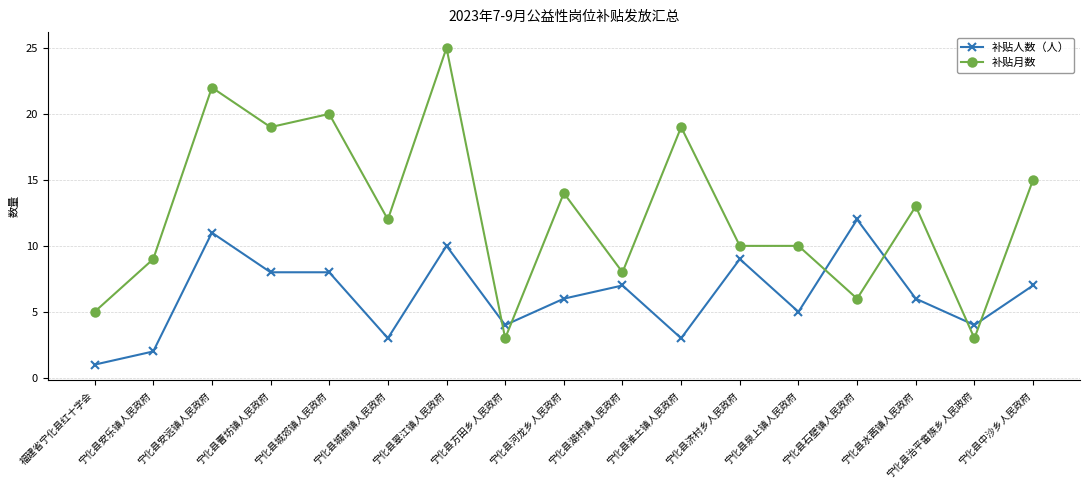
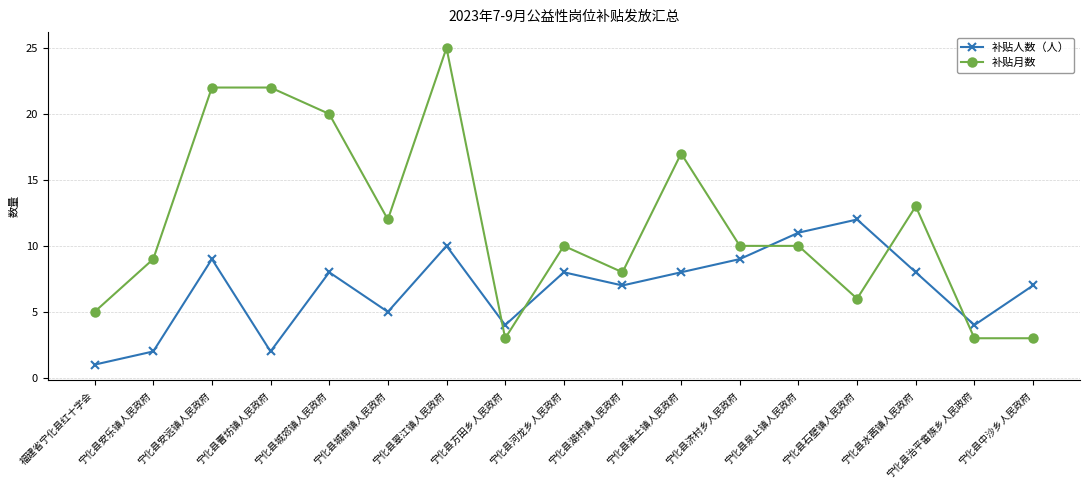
补贴人数（人）, 宁化县安远镇人民政府: 11 -> 9
补贴人数（人）, 宁化县曹坊镇人民政府: 8 -> 2
补贴月数, 宁化县曹坊镇人民政府: 19 -> 22
补贴人数（人）, 宁化县城南镇人民政府: 3 -> 5
补贴人数（人）, 宁化县河龙乡人民政府: 6 -> 8
补贴月数, 宁化县河龙乡人民政府: 14 -> 10
补贴人数（人）, 宁化县淮土镇人民政府: 3 -> 8
补贴月数, 宁化县淮土镇人民政府: 19 -> 17
补贴人数（人）, 宁化县泉上镇人民政府: 5 -> 11
补贴人数（人）, 宁化县水茜镇人民政府: 6 -> 8
补贴月数, 宁化县中沙乡人民政府: 15 -> 3
